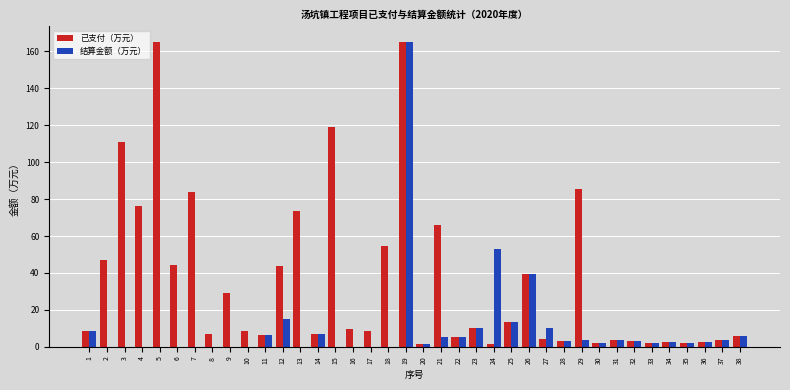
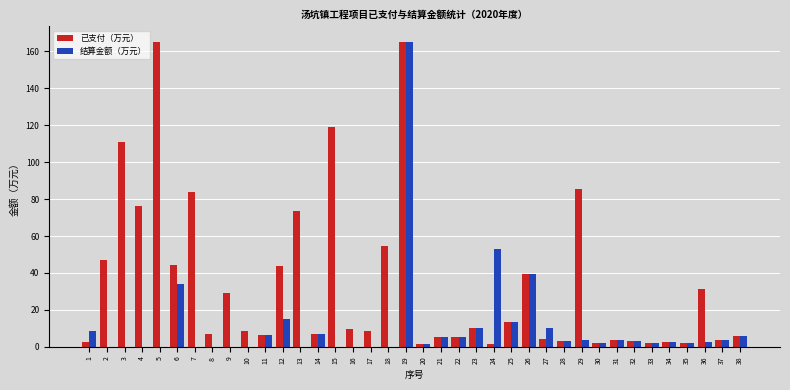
已支付（万元）, 1: 9 -> 3
结算金额（万元）, 6: 0 -> 34
已支付（万元）, 21: 66 -> 5
已支付（万元）, 36: 2 -> 31
